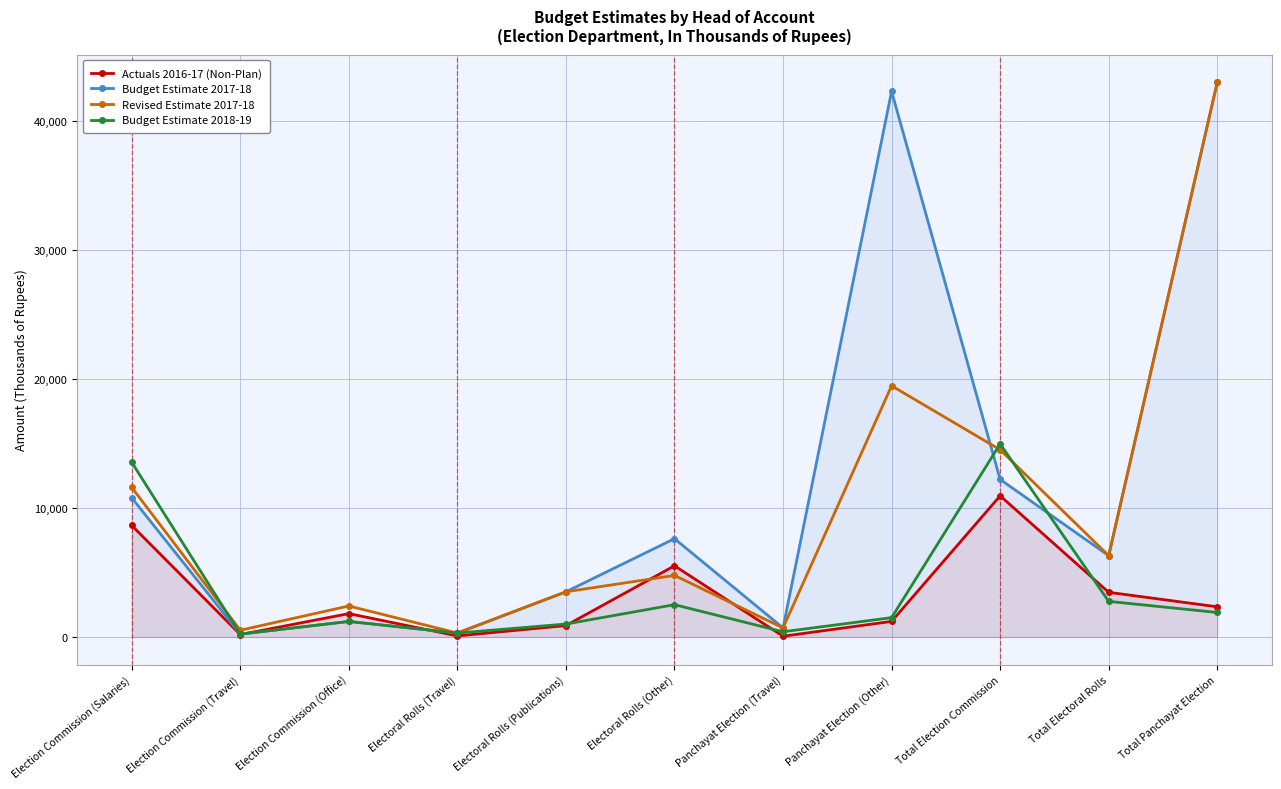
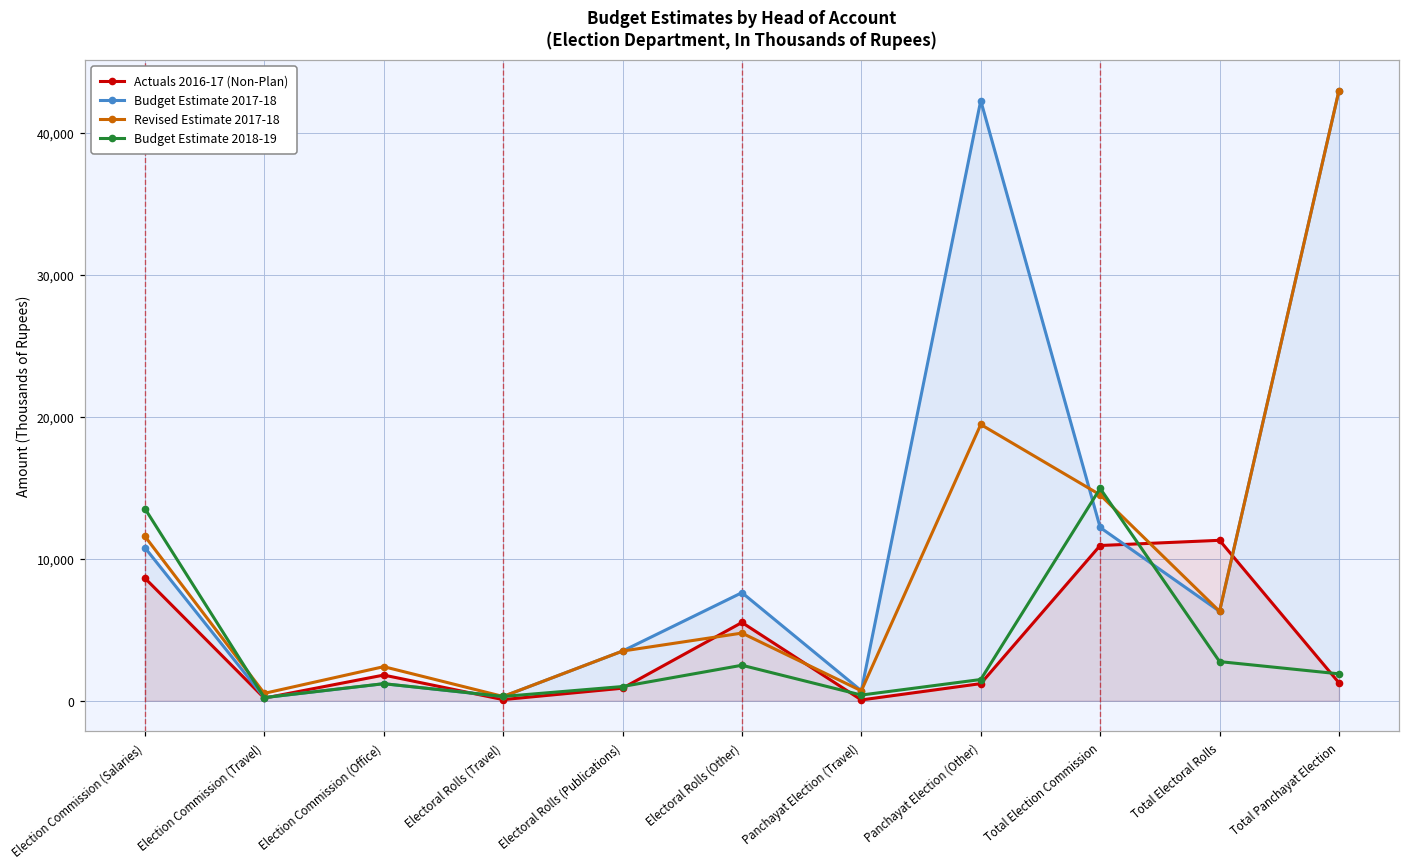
Actuals 2016-17 (Non-Plan), Total Electoral Rolls: 3,500 -> 11,300
Actuals 2016-17 (Non-Plan), Total Panchayat Election: 2,300 -> 1,300
